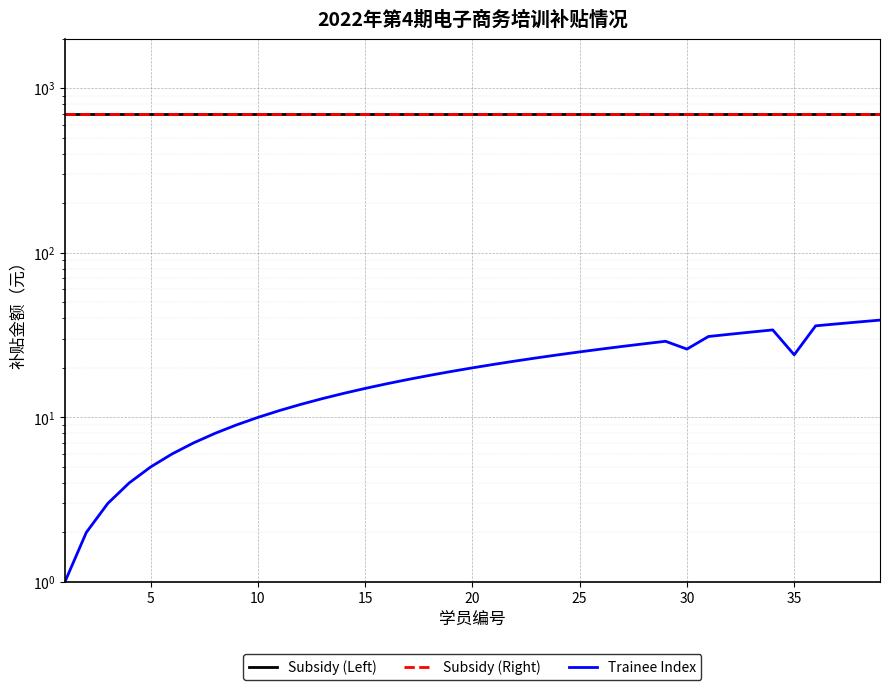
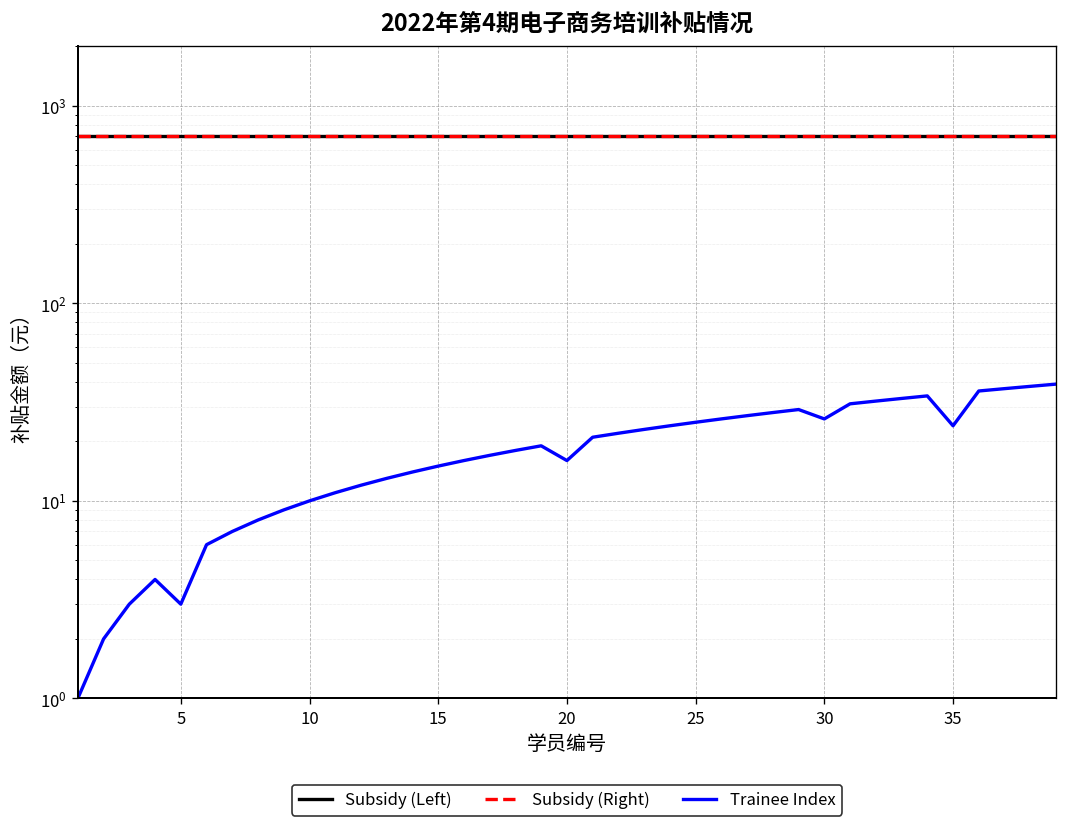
Trainee Index, 5: 5 -> 3
Trainee Index, 20: 20 -> 16
